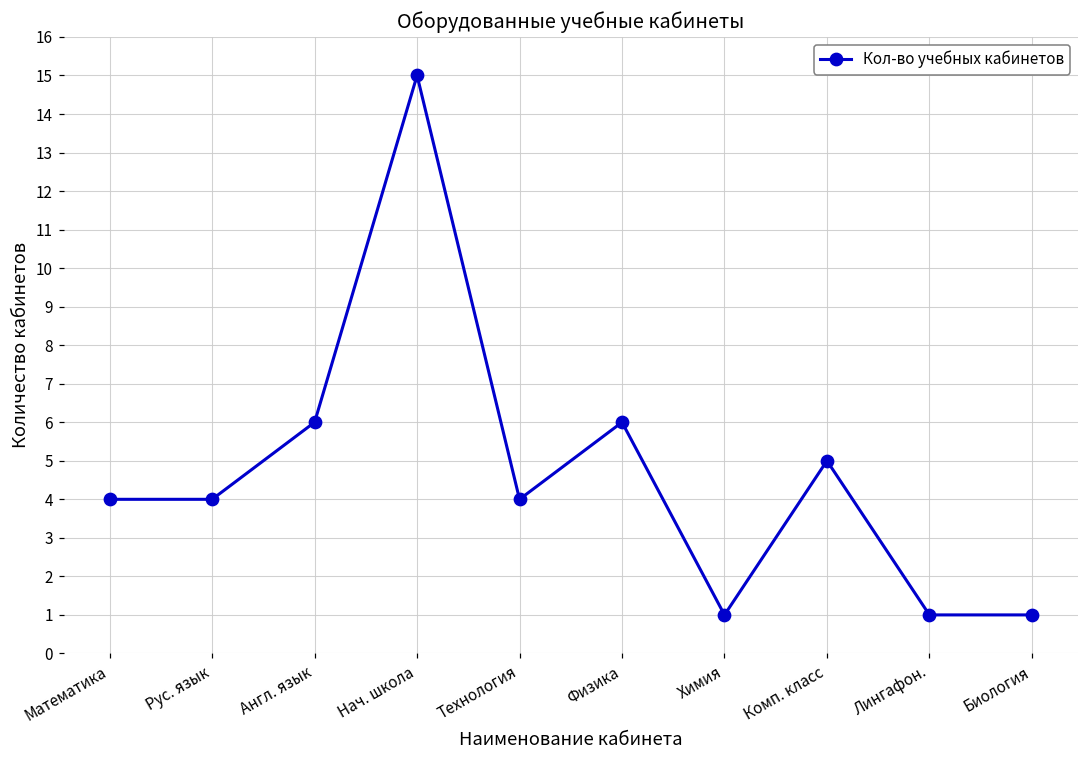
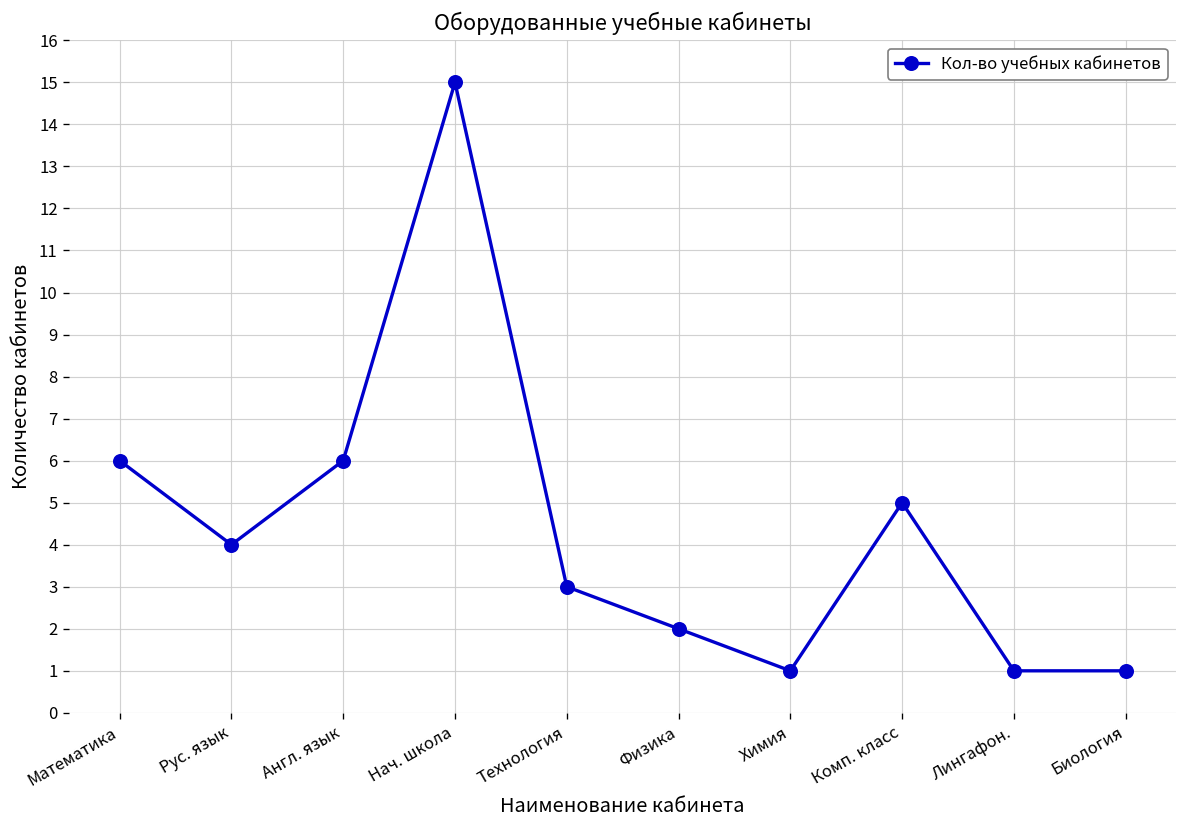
Математика: 4 -> 6
Технология: 4 -> 3
Физика: 6 -> 2
